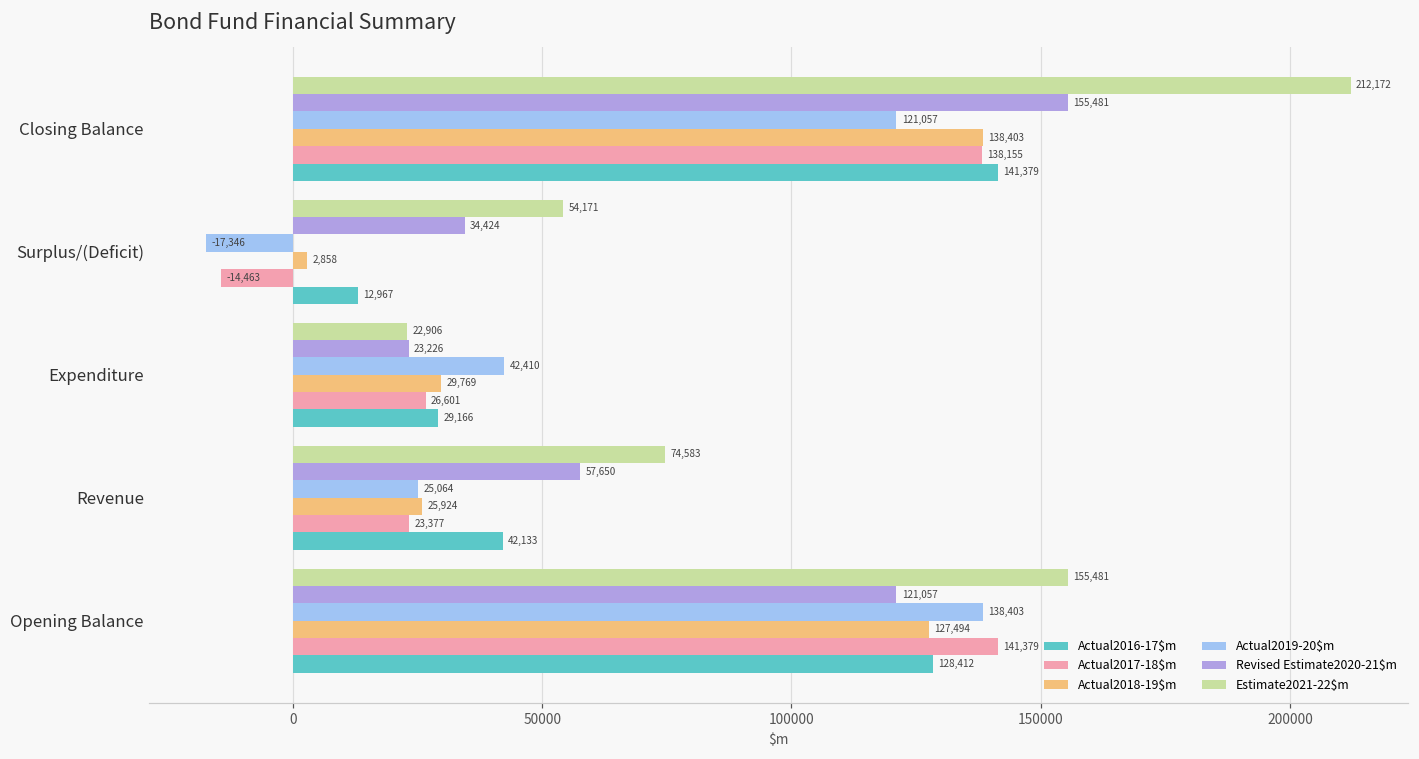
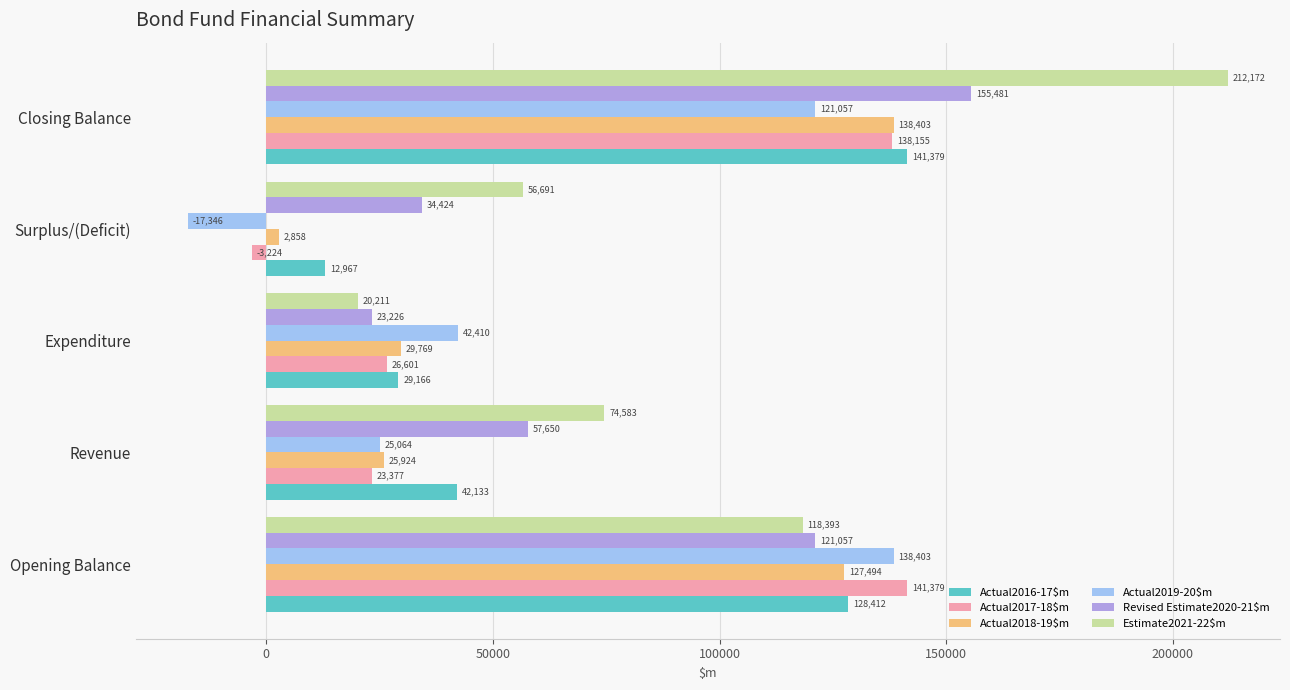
Estimate2021-22$m, Surplus/(Deficit): 54,171 -> 56,691
Actual2017-18$m, Surplus/(Deficit): -14,463 -> -3,224
Estimate2021-22$m, Expenditure: 22,906 -> 20,211
Estimate2021-22$m, Opening Balance: 155,481 -> 118,393
